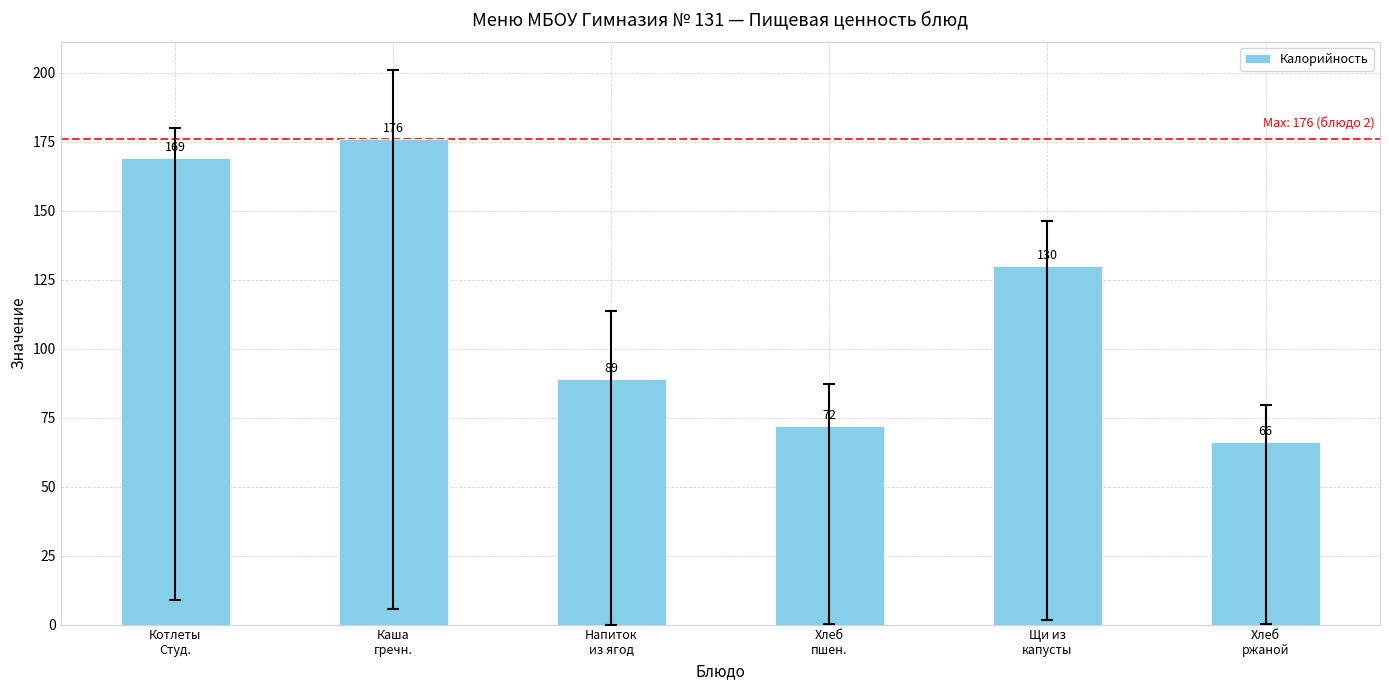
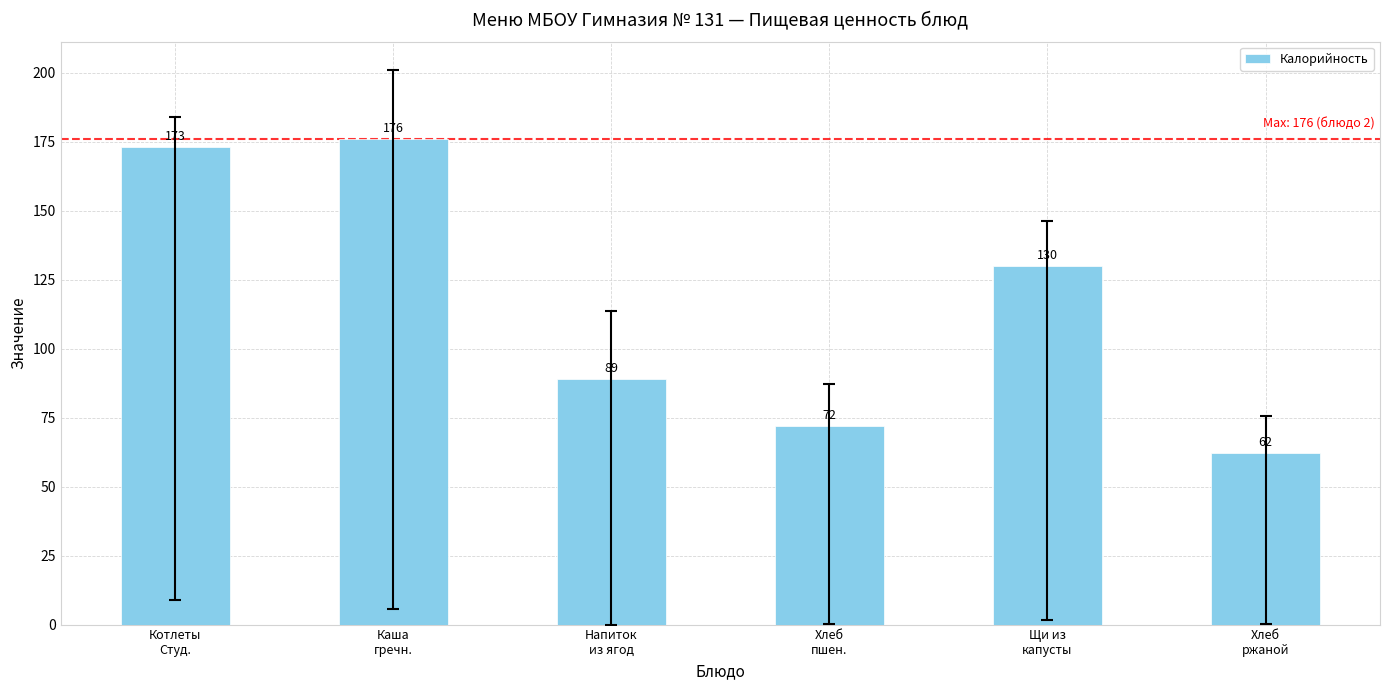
Калорийность, Котлеты Студ.: 169 -> 173
Калорийность, Хлеб ржаной: 66 -> 62
